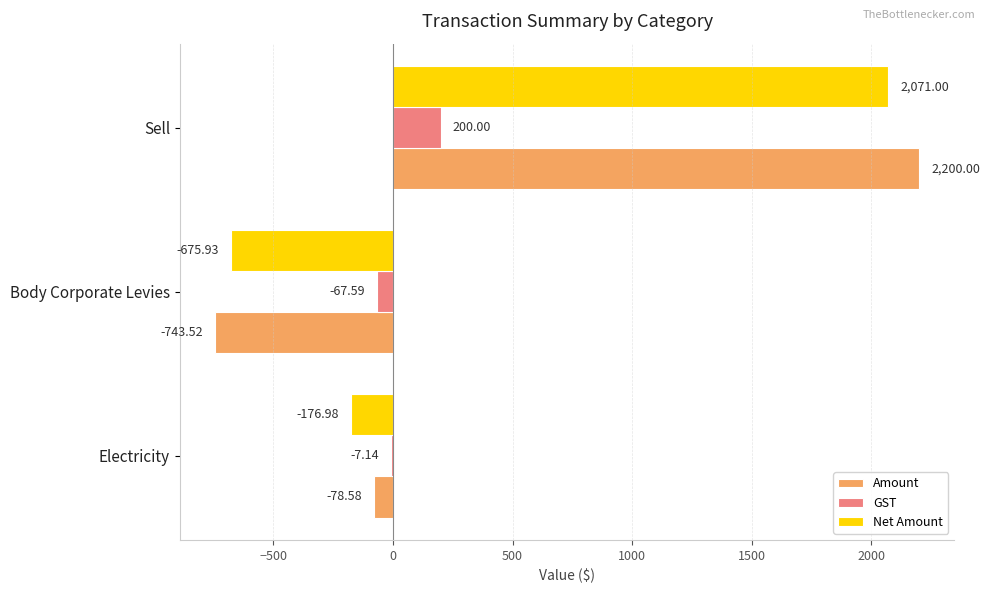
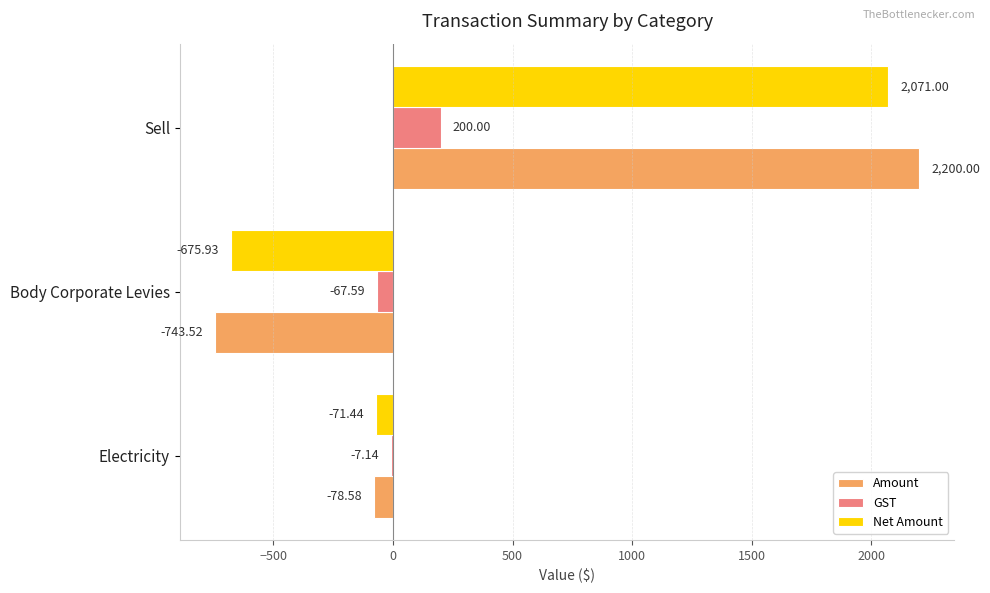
Net Amount, Electricity: -176.98 -> -71.44
